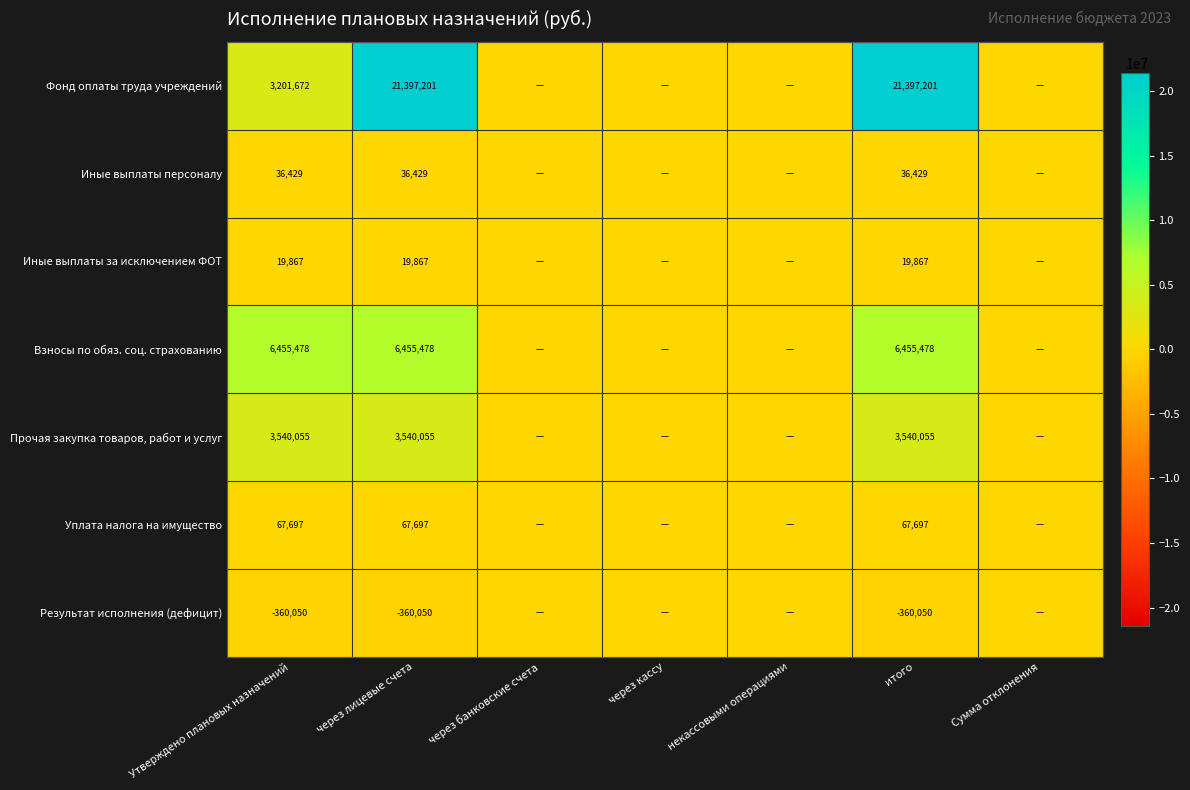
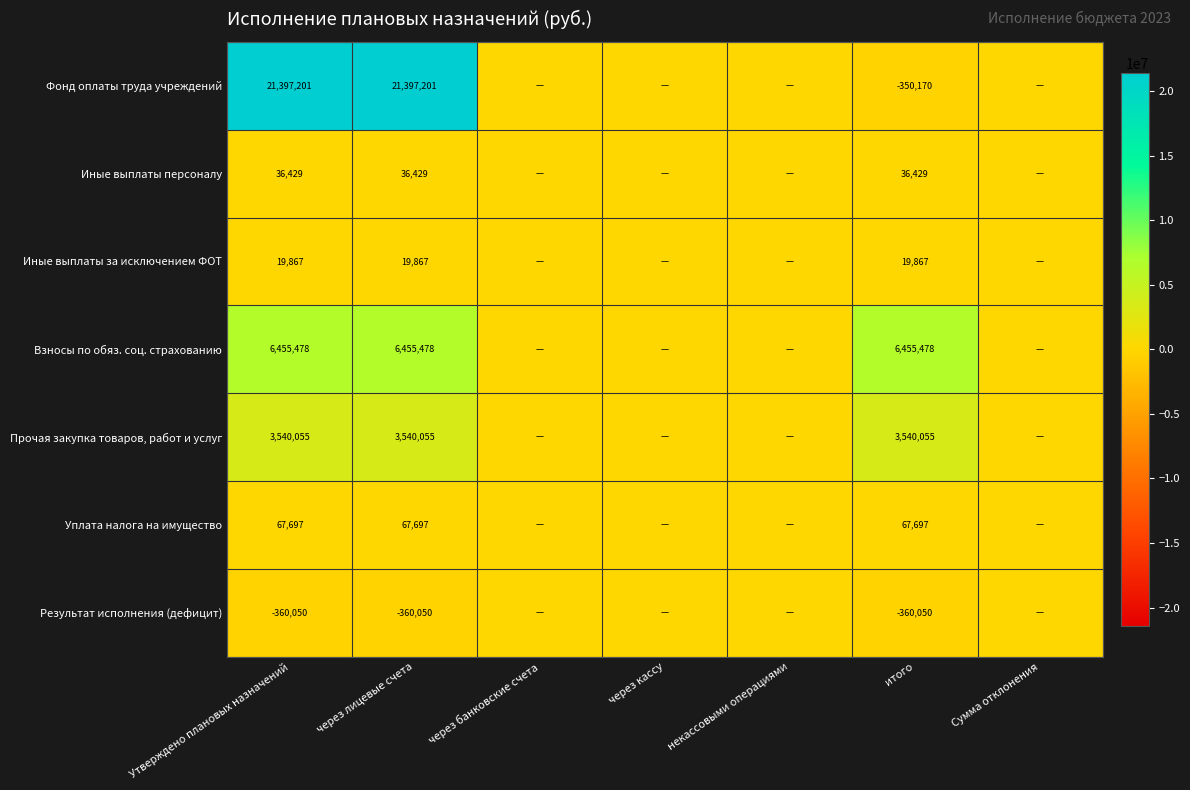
Фонд оплаты труда учреждений, Утверждено плановых назначений: 3,201,672 -> 21,397,201
Фонд оплаты труда учреждений, итого: 21,397,201 -> -350,170
